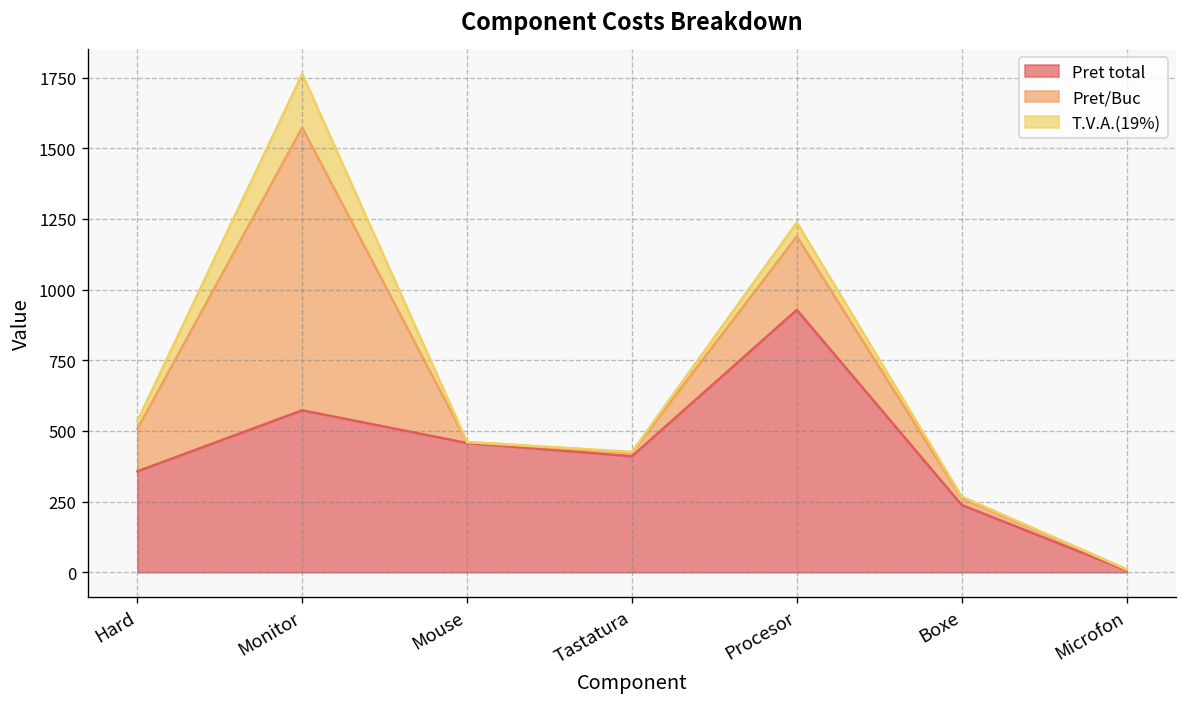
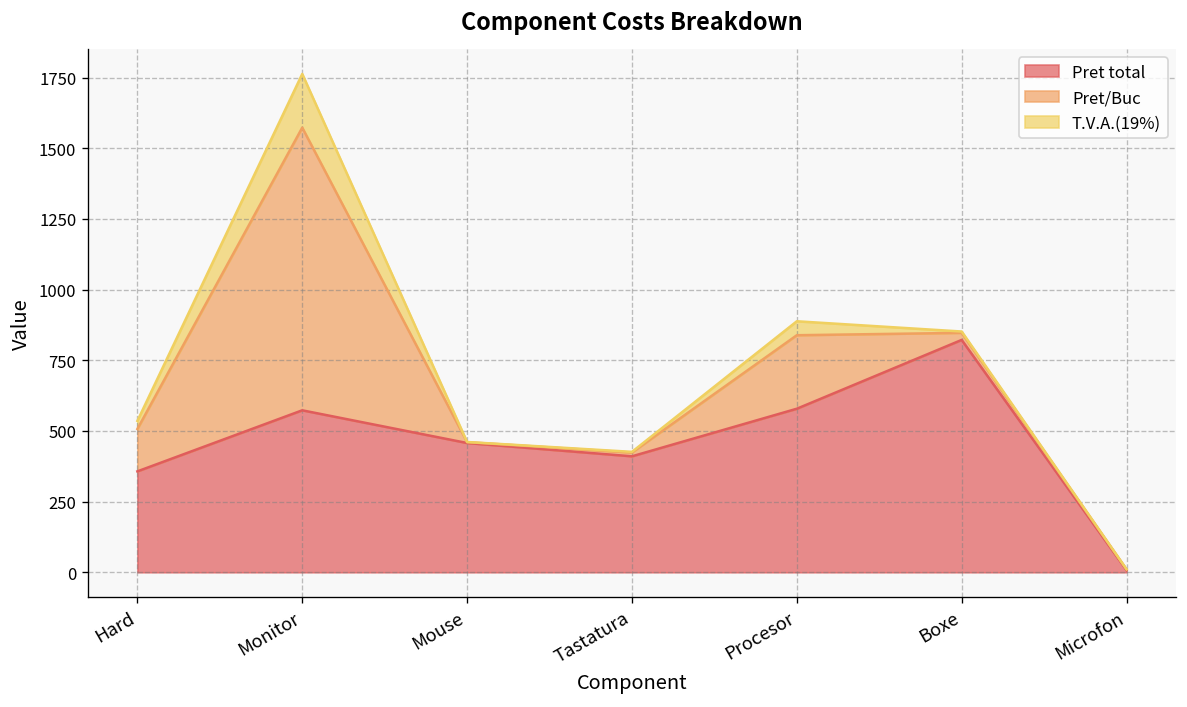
Pret total, Procesor: 930 -> 580
Pret total, Boxe: 240 -> 820
